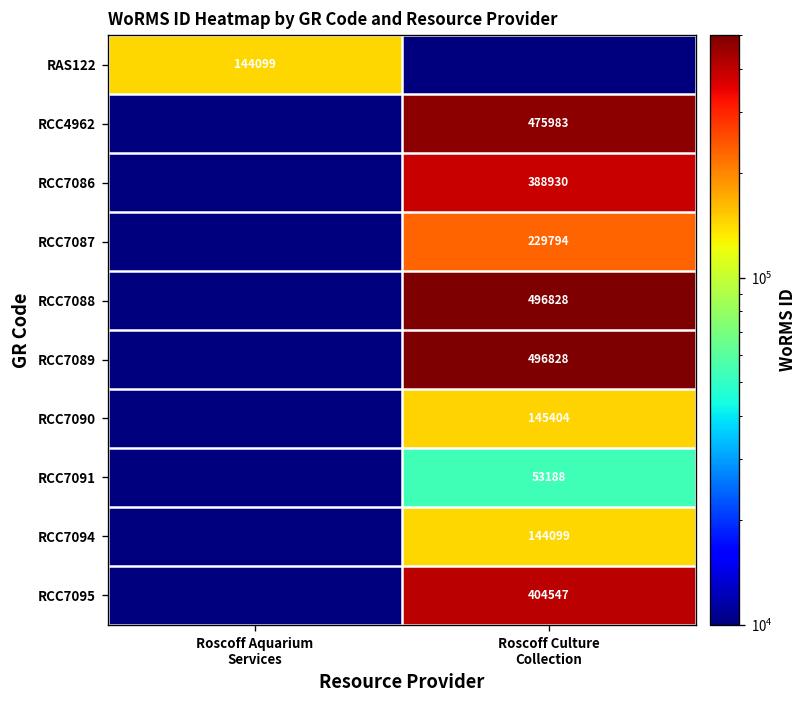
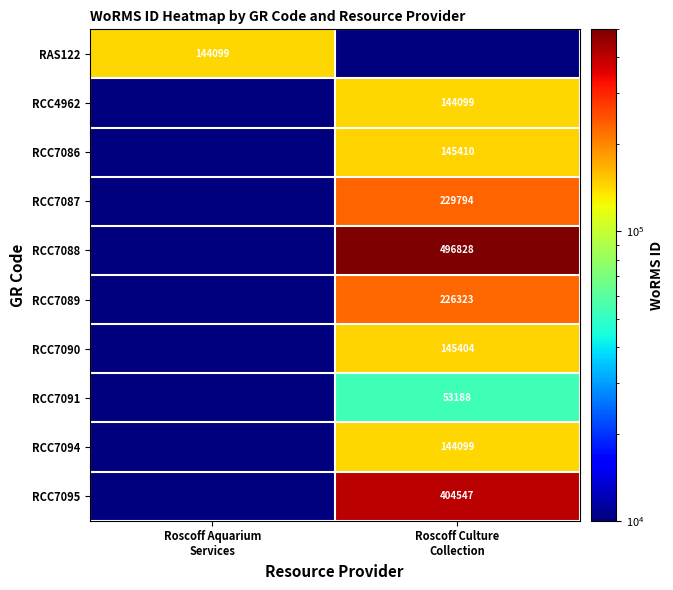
RCC4962, Roscoff Culture Collection: 475983 -> 144099
RCC7086, Roscoff Culture Collection: 388930 -> 145410
RCC7089, Roscoff Culture Collection: 496828 -> 226323
